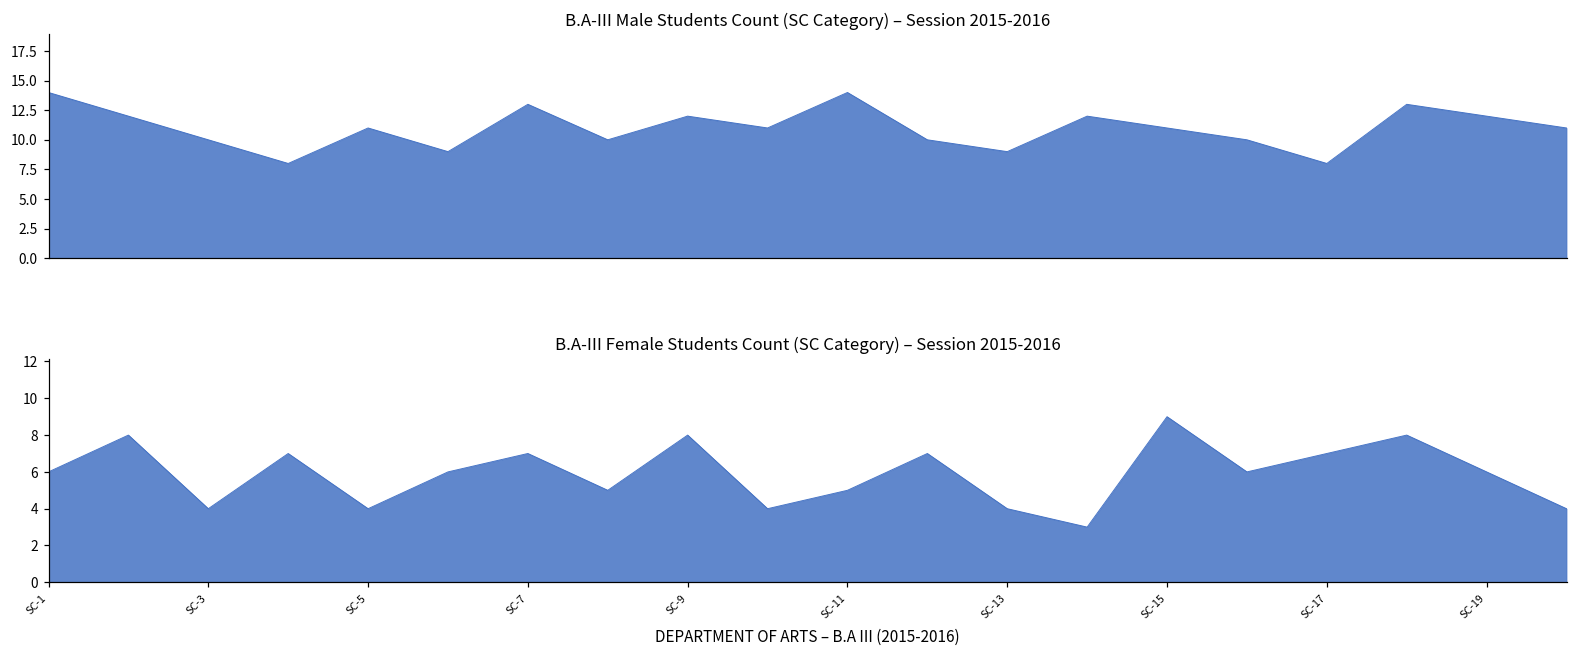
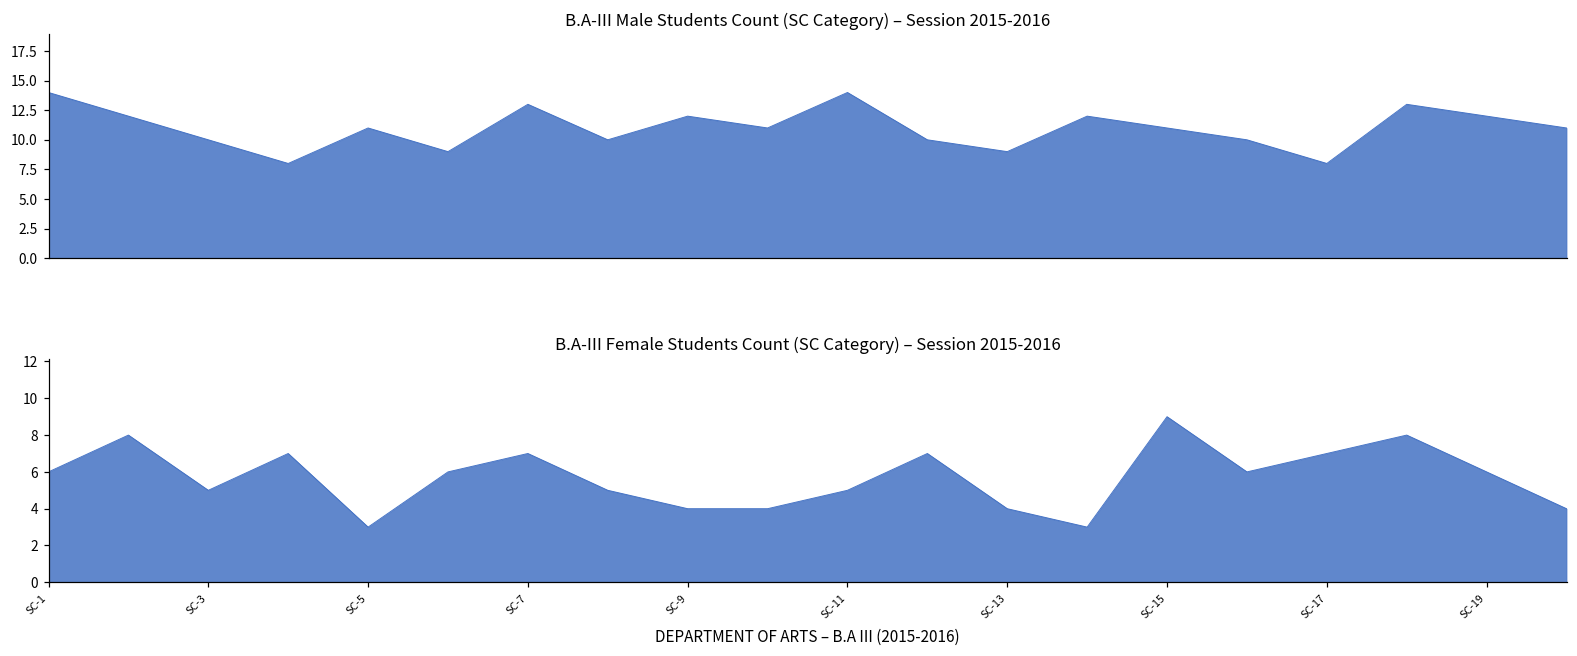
B.A-III Female Students Count (SC Category) – Session 2015-2016, SC-3: 4 -> 5
B.A-III Female Students Count (SC Category) – Session 2015-2016, SC-5: 4 -> 3
B.A-III Female Students Count (SC Category) – Session 2015-2016, SC-9: 8 -> 4
